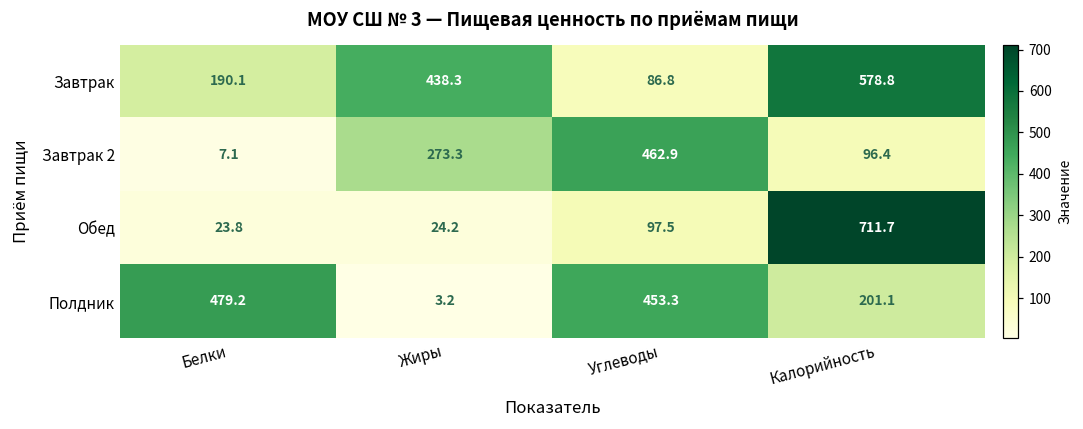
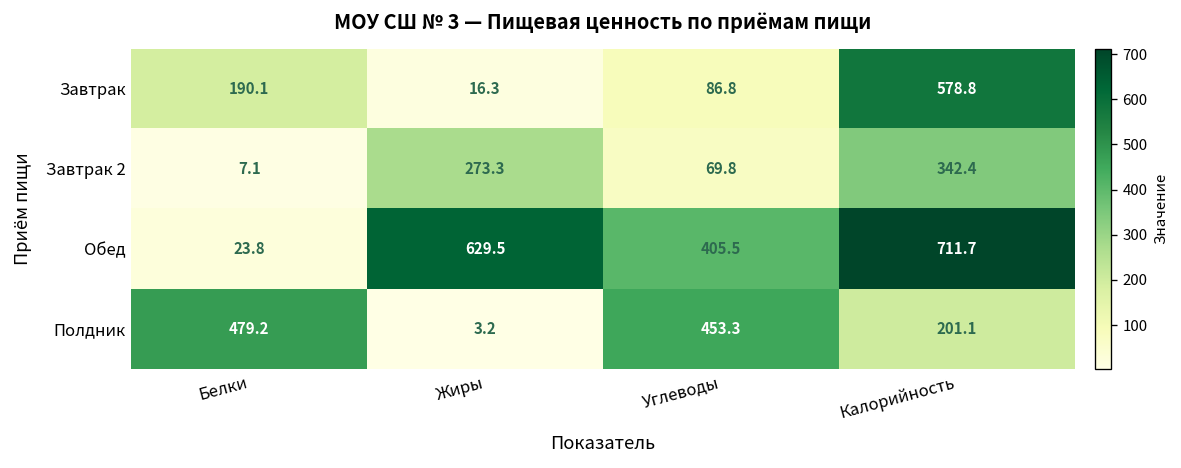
Завтрак, Жиры: 438.3 -> 16.3
Завтрак 2, Углеводы: 462.9 -> 69.8
Завтрак 2, Калорийность: 96.4 -> 342.4
Обед, Жиры: 24.2 -> 629.5
Обед, Углеводы: 97.5 -> 405.5
